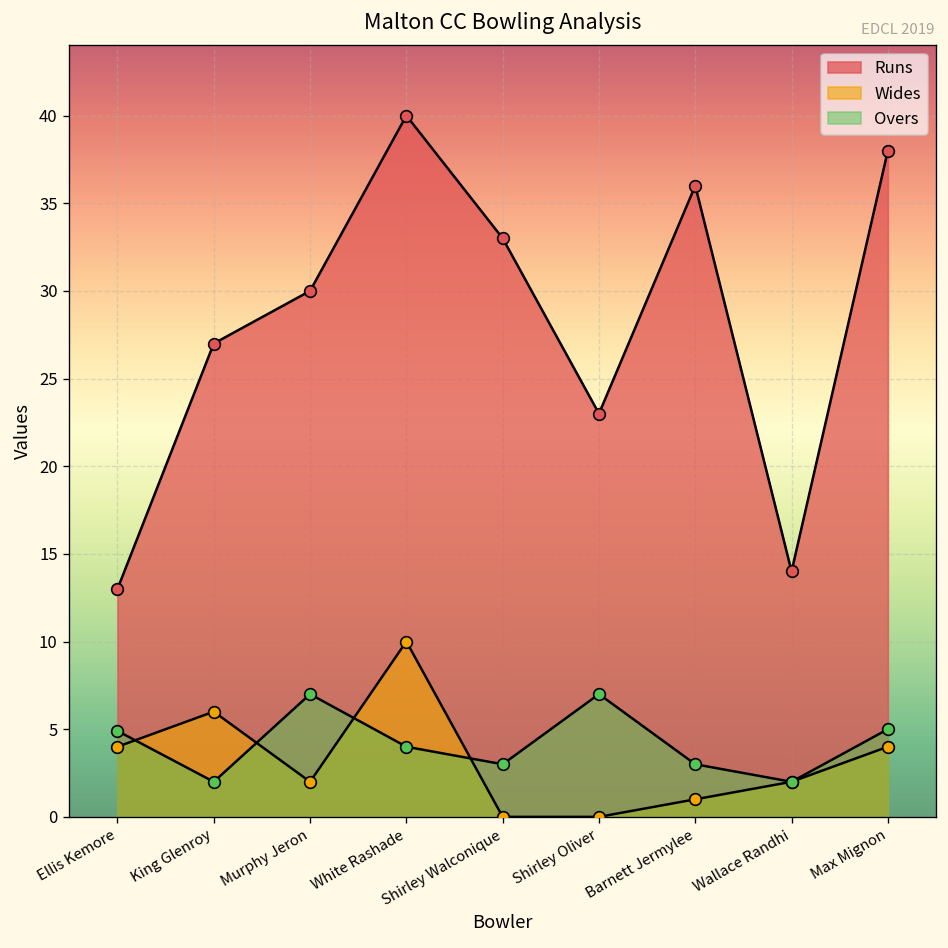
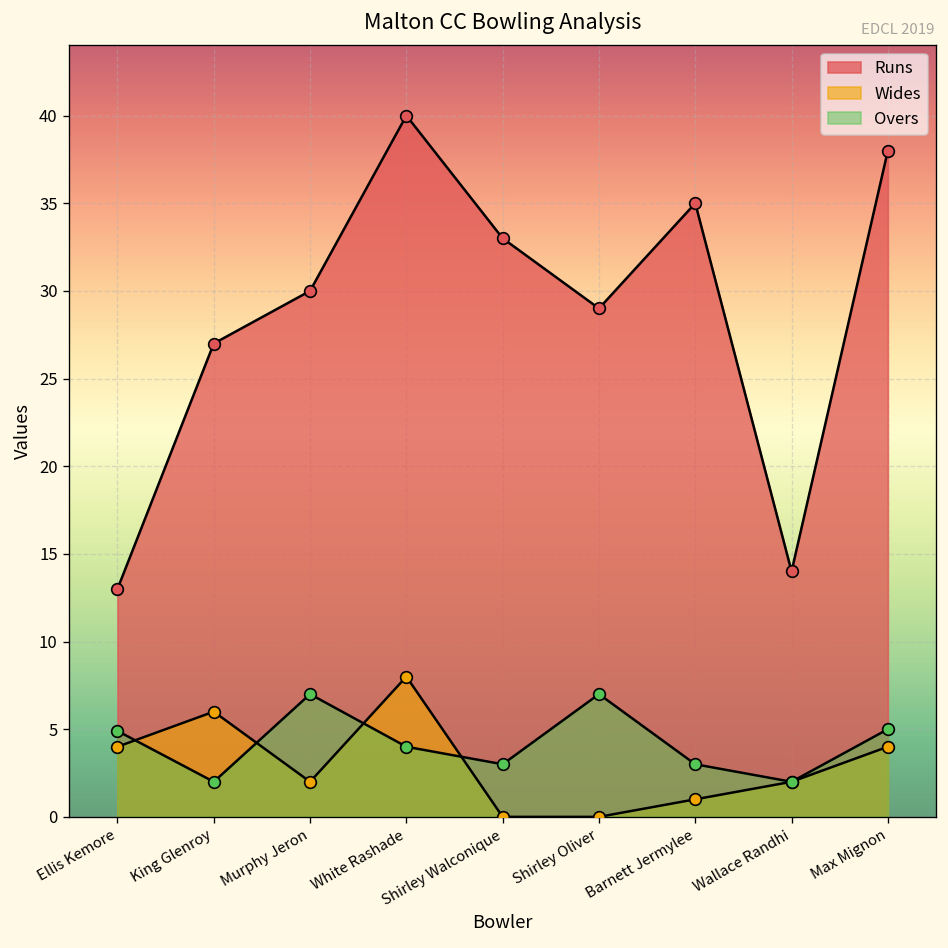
Wides, White Rashade: 10 -> 8
Runs, Shirley Oliver: 23 -> 29
Runs, Barnett Jermylee: 36 -> 35
